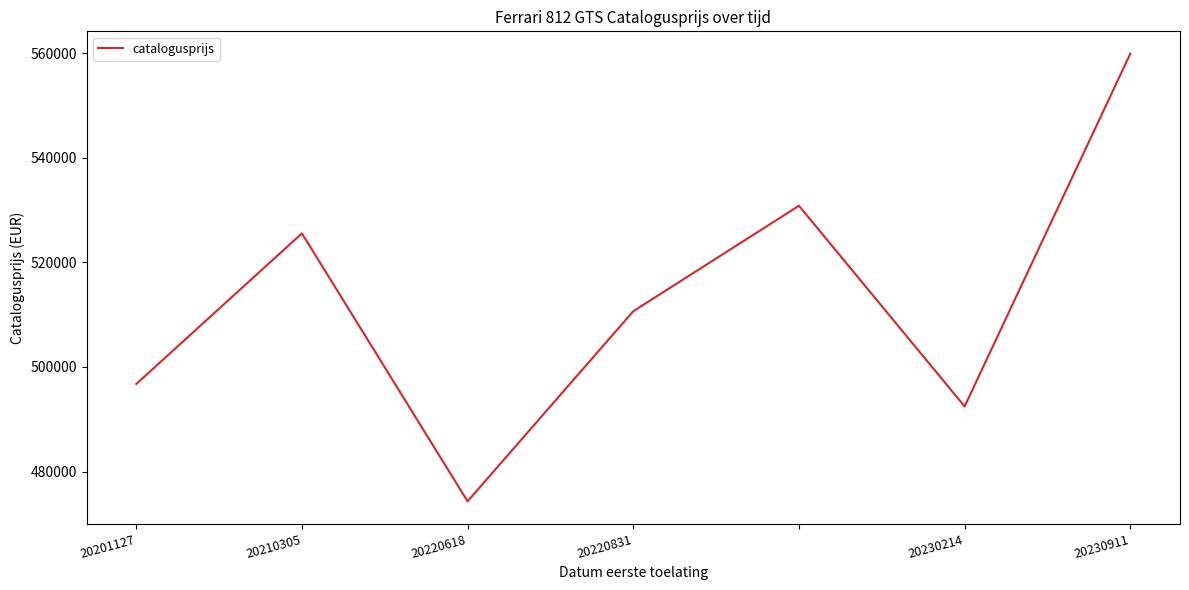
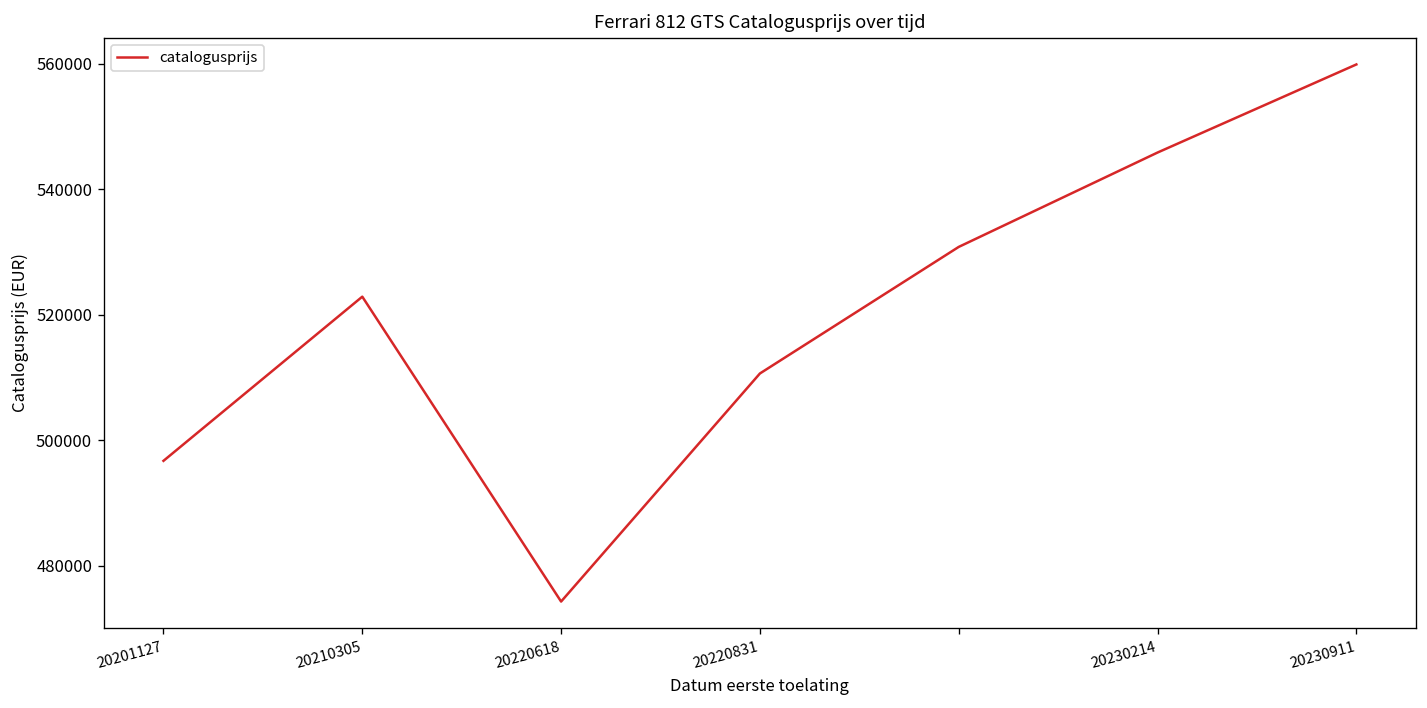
20210305: 526000 -> 523000
20230214: 492000 -> 546000
